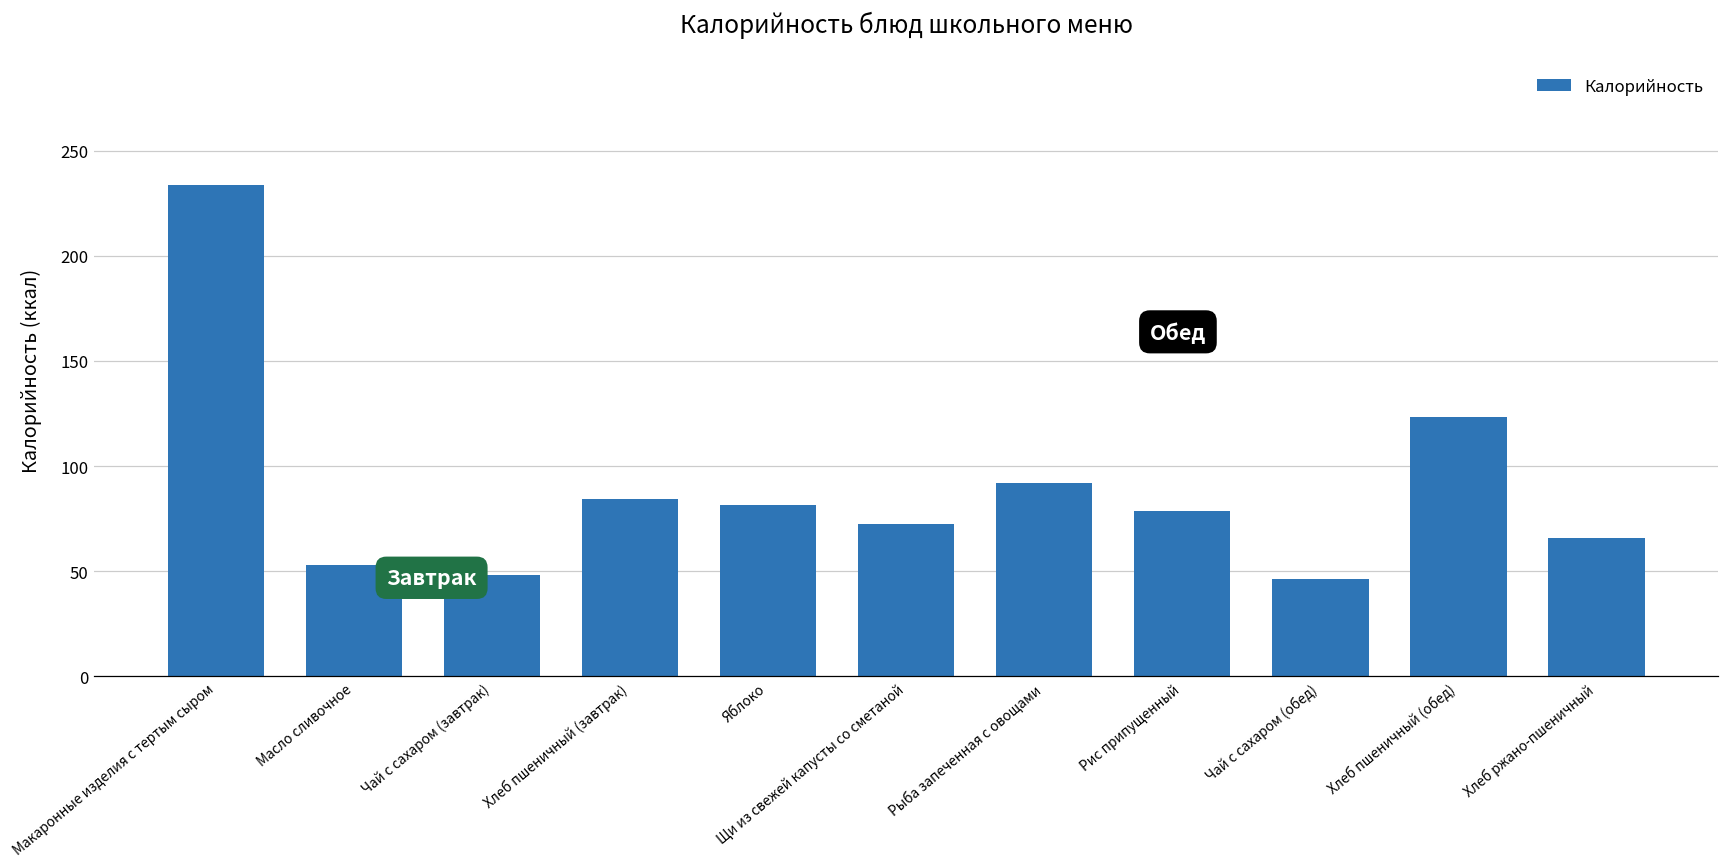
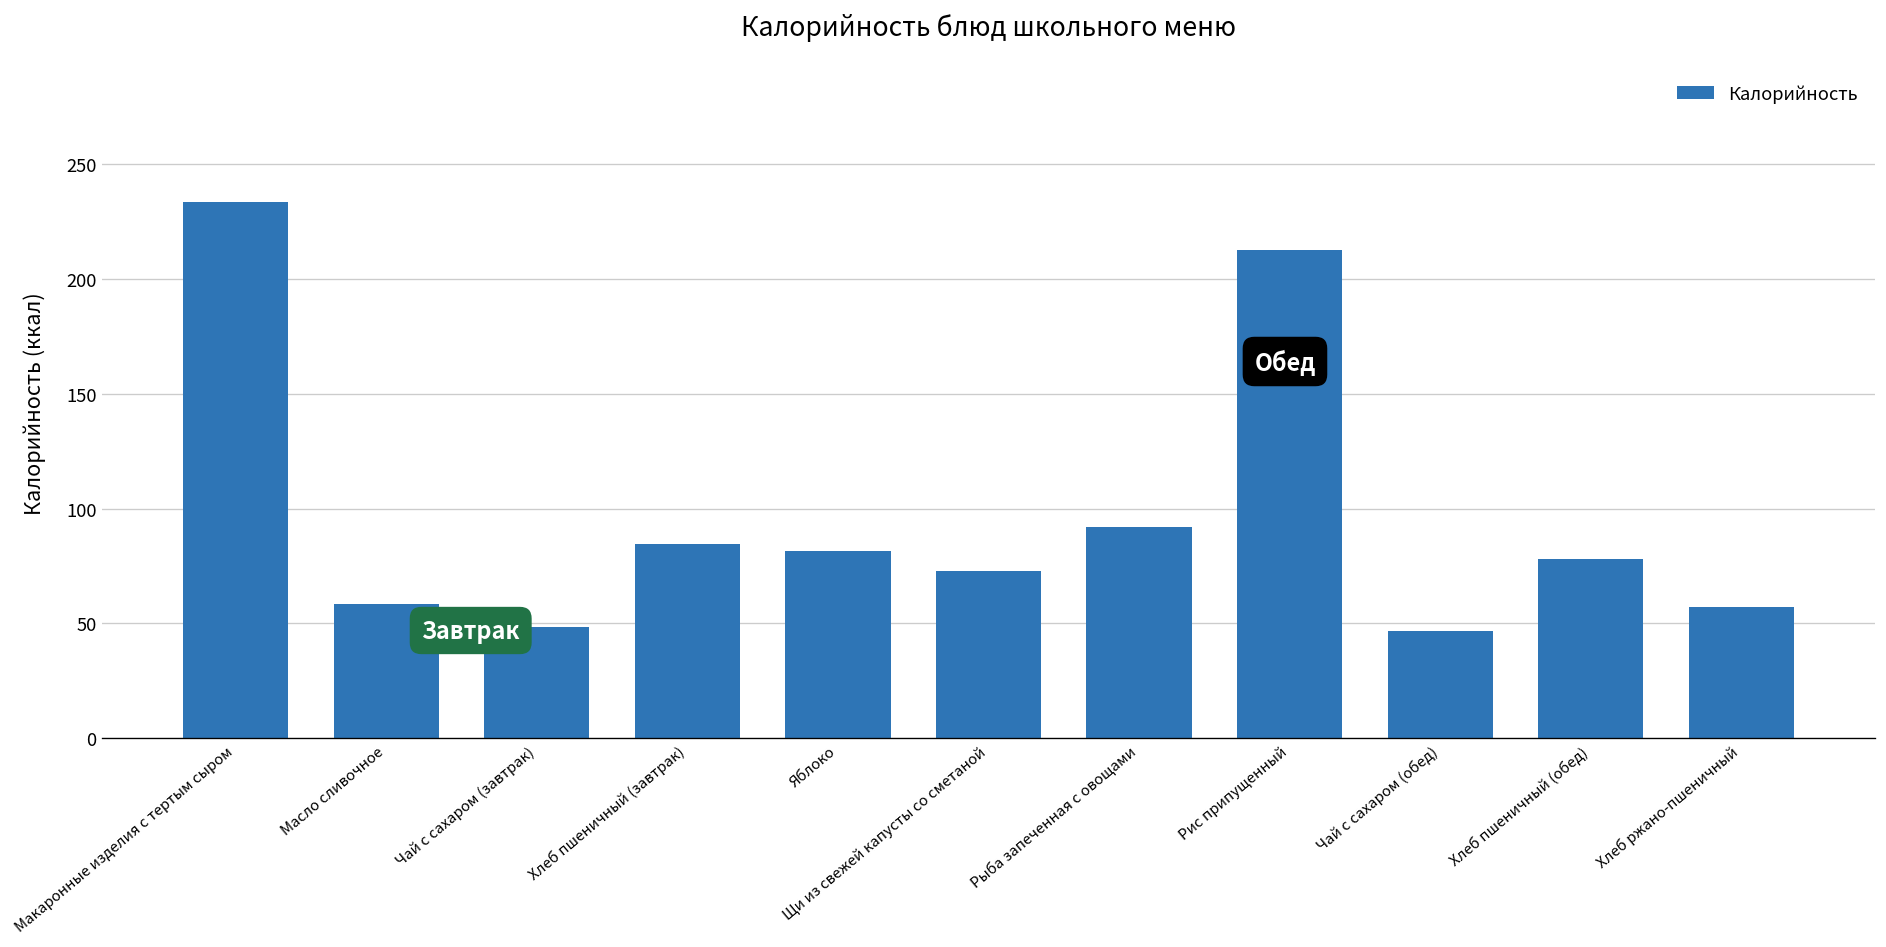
Масло сливочное: 53 -> 58
Рис припущенный: 79 -> 212
Хлеб пшеничный (обед): 123 -> 78
Хлеб ржано-пшеничный: 66 -> 57
